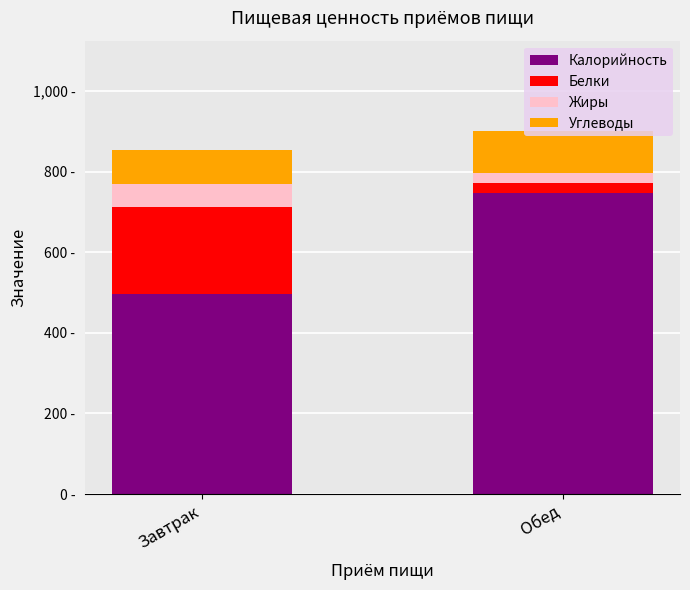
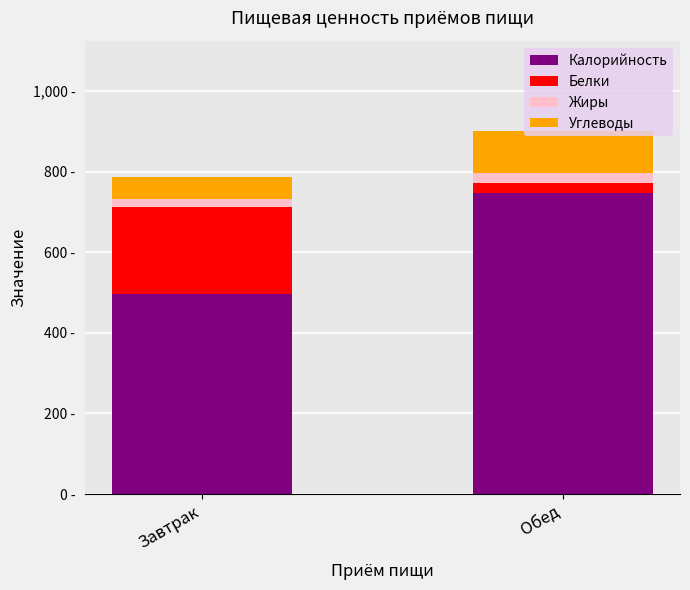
Жиры, Завтрак: 60 - -> 20 -
Углеводы, Завтрак: 80 - -> 50 -
